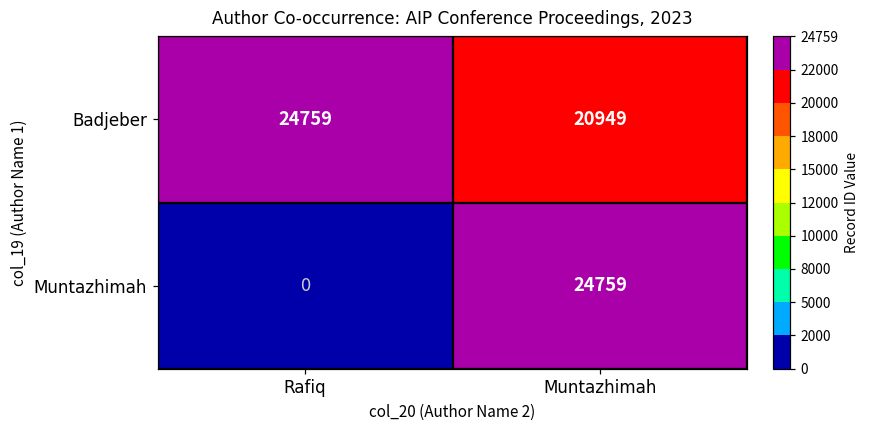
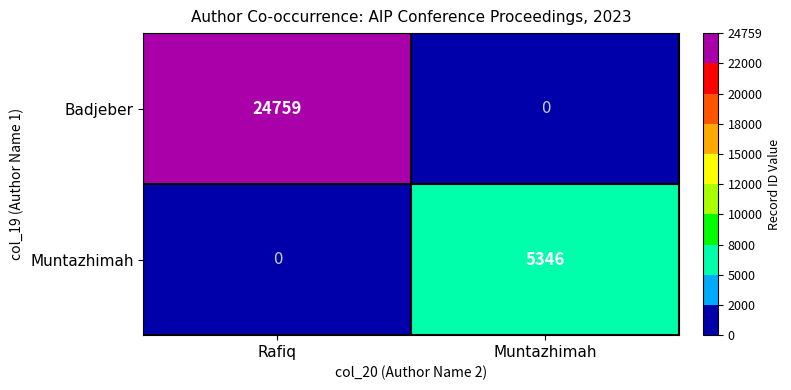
Badjeber, Muntazhimah: 20949 -> 0
Muntazhimah, Muntazhimah: 24759 -> 5346
